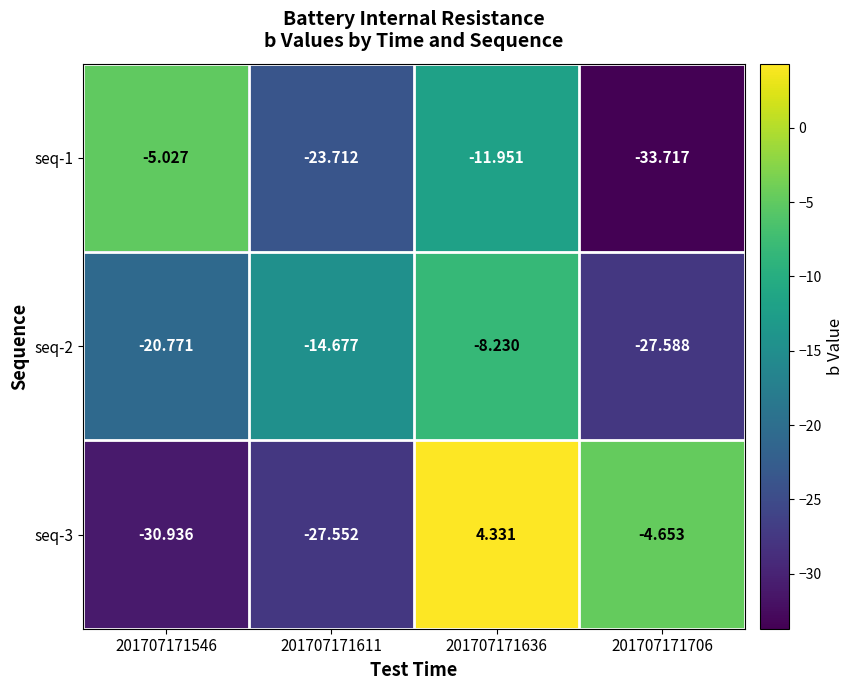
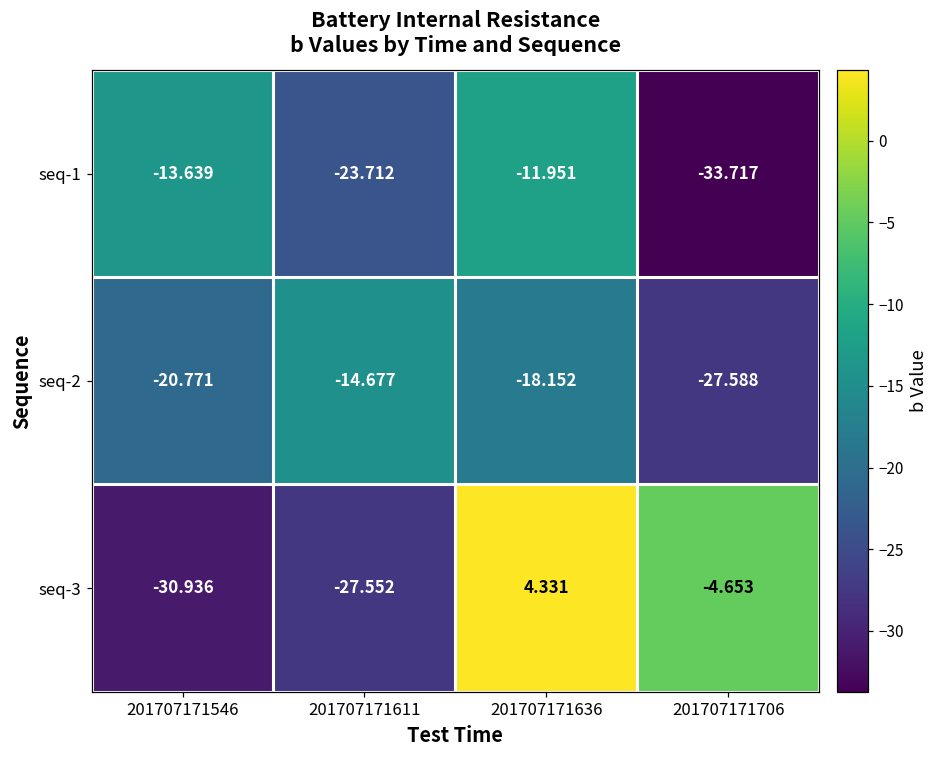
seq-1, 201707171546: -5.027 -> -13.639
seq-2, 201707171636: -8.230 -> -18.152
